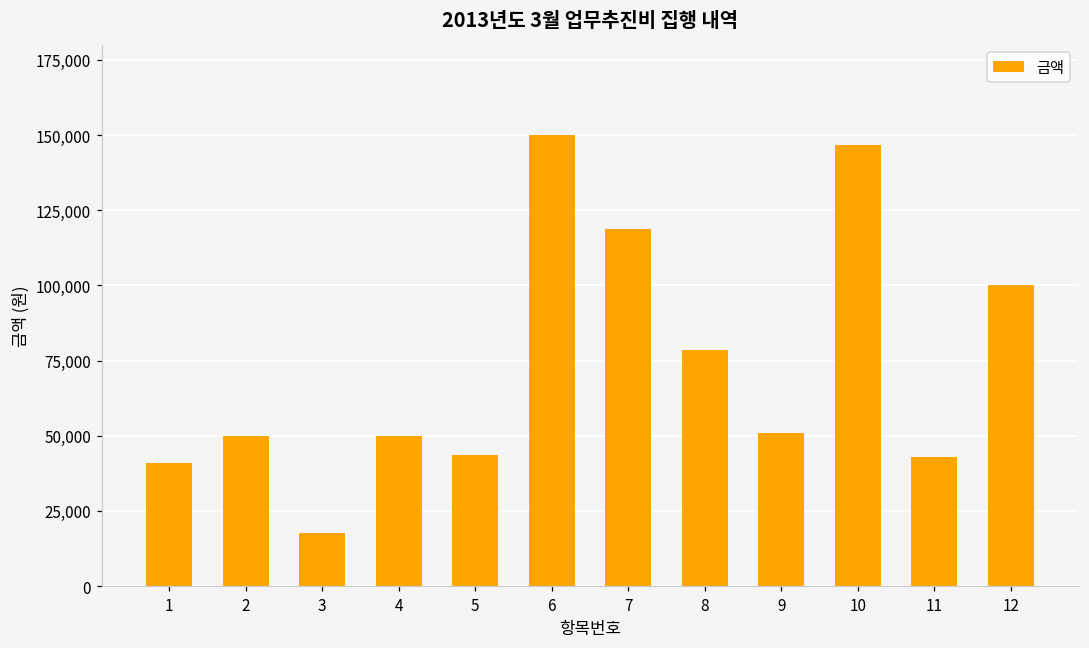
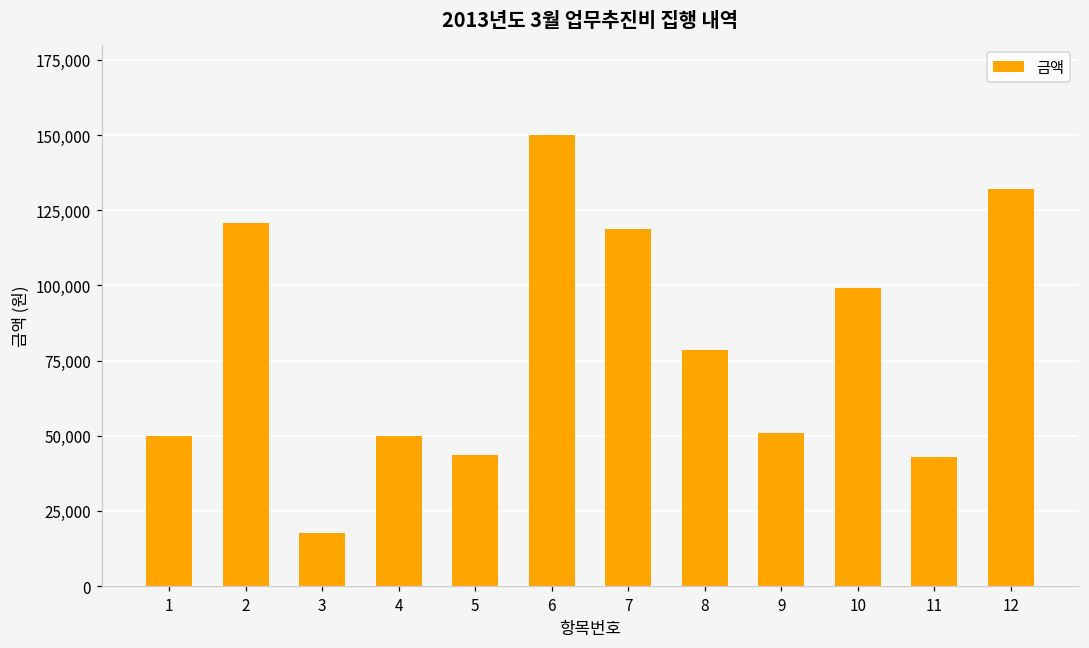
1: 41,000 -> 50,000
2: 50,000 -> 121,000
10: 147,000 -> 99,000
12: 100,000 -> 132,000
